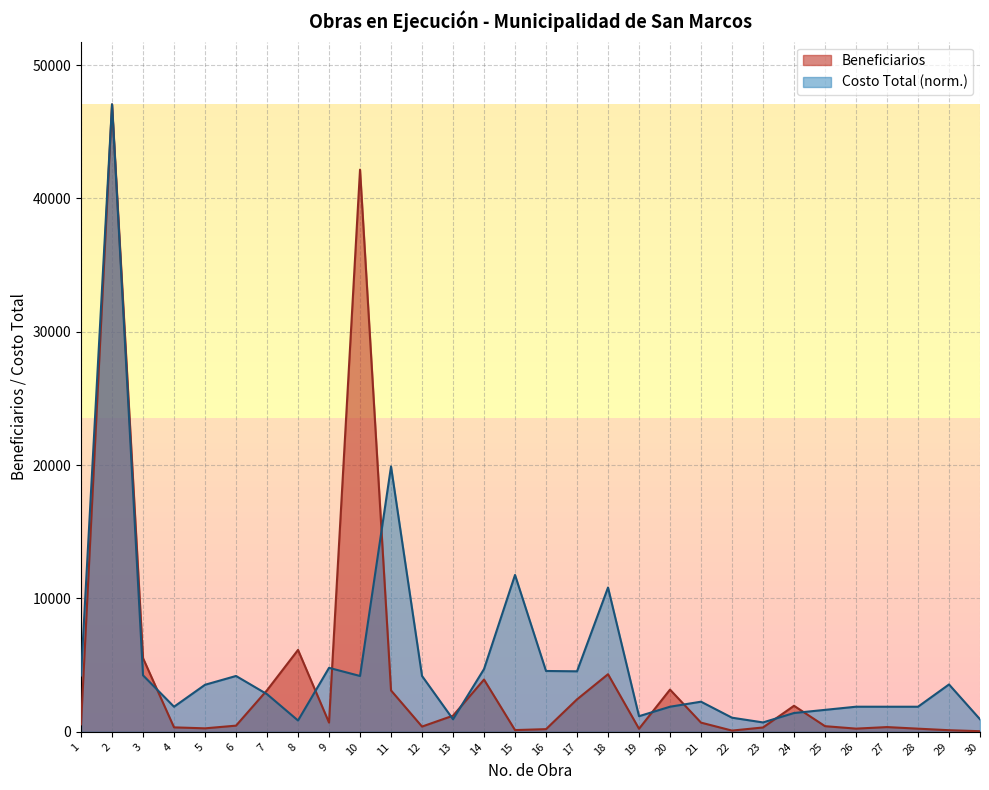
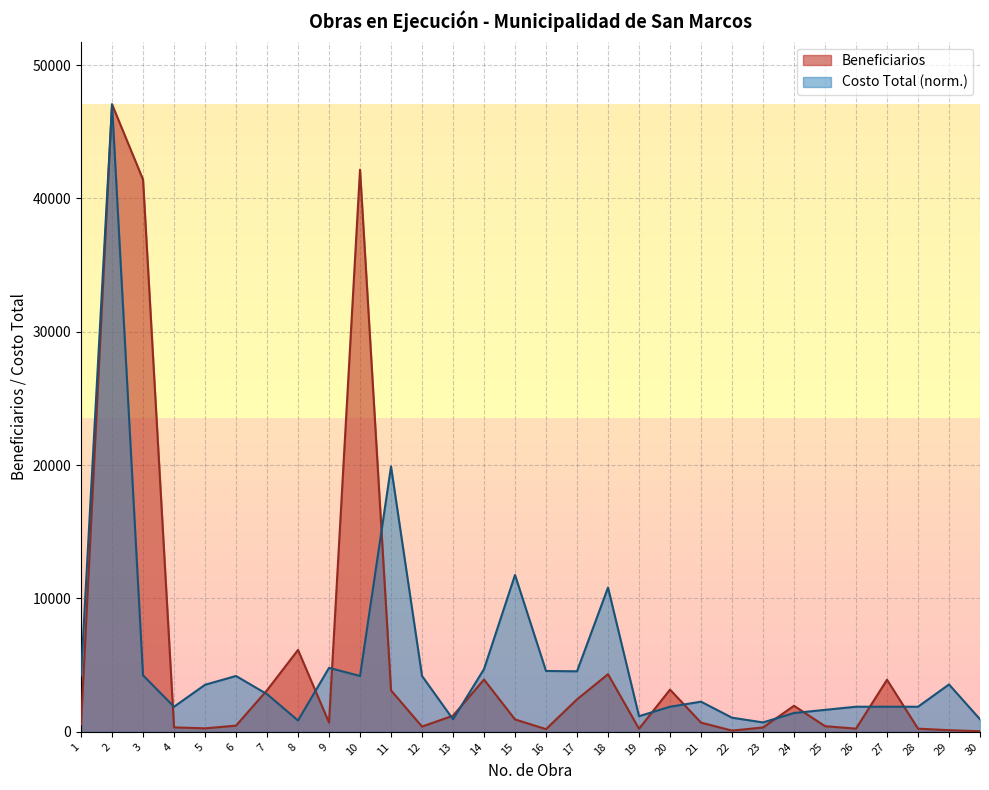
Beneficiarios, 3: 5500 -> 41400
Beneficiarios, 15: 100 -> 900
Beneficiarios, 27: 400 -> 3900
